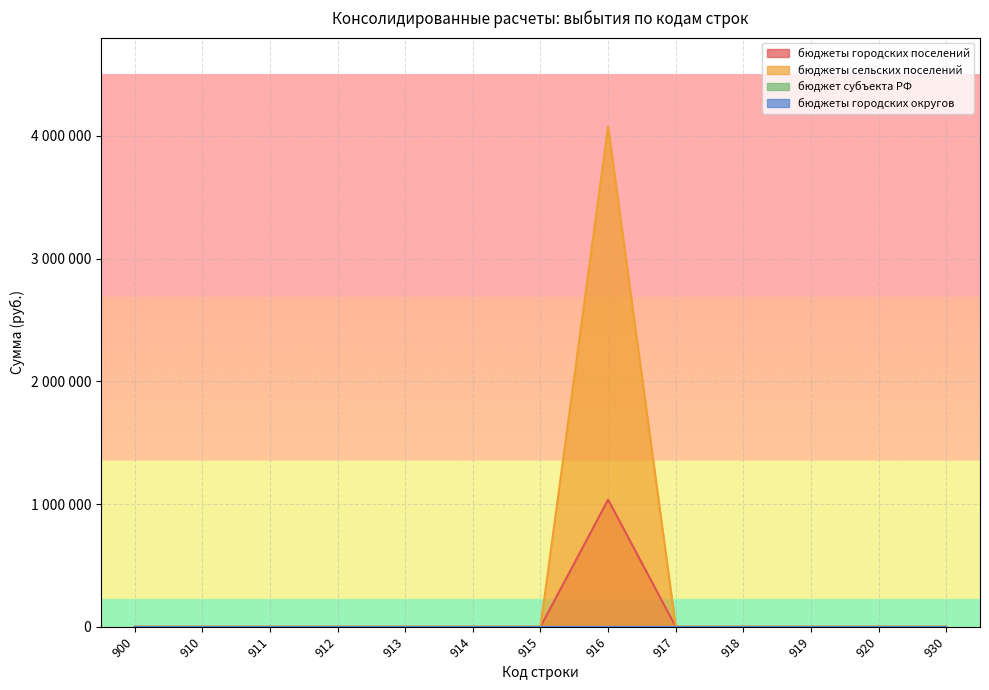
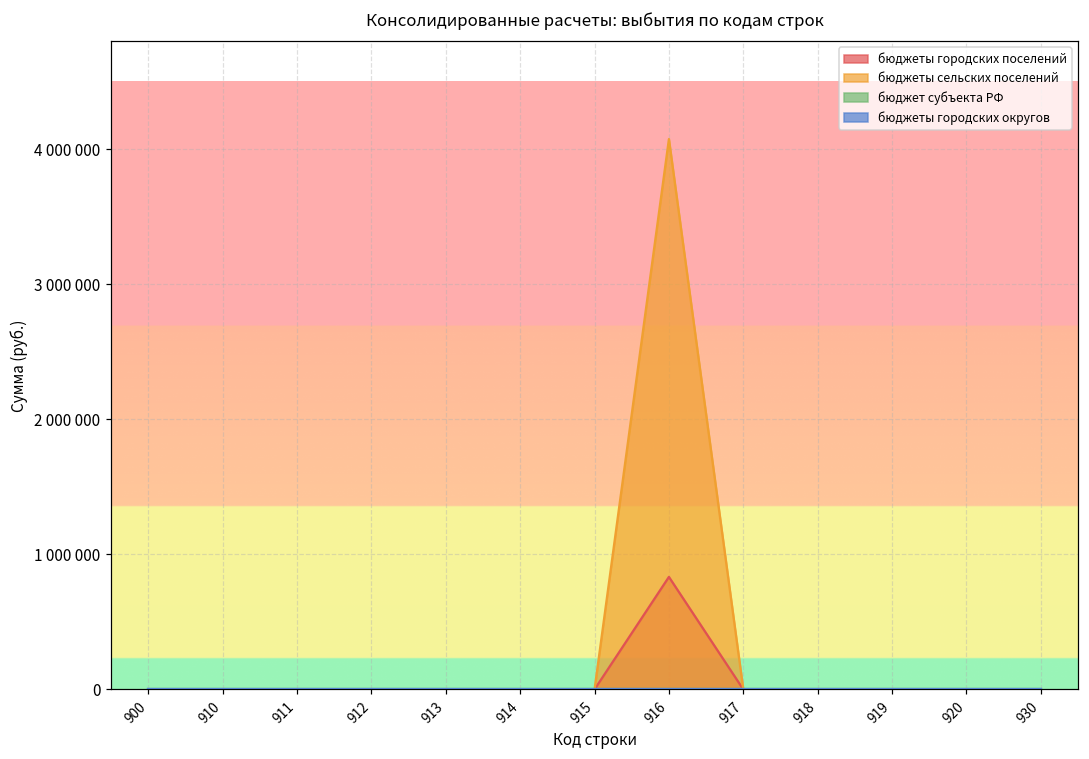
бюджеты городских поселений, 916: 1040000 -> 830000
